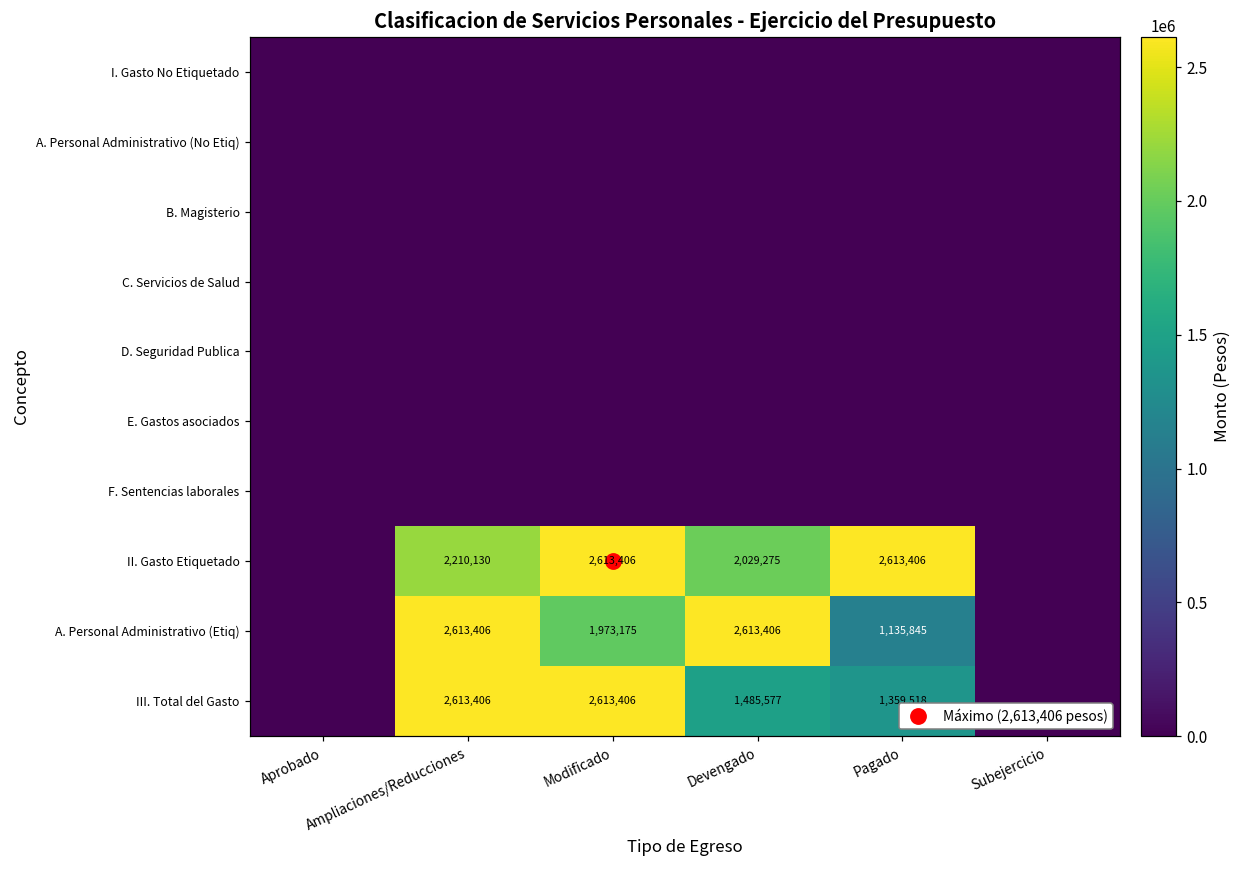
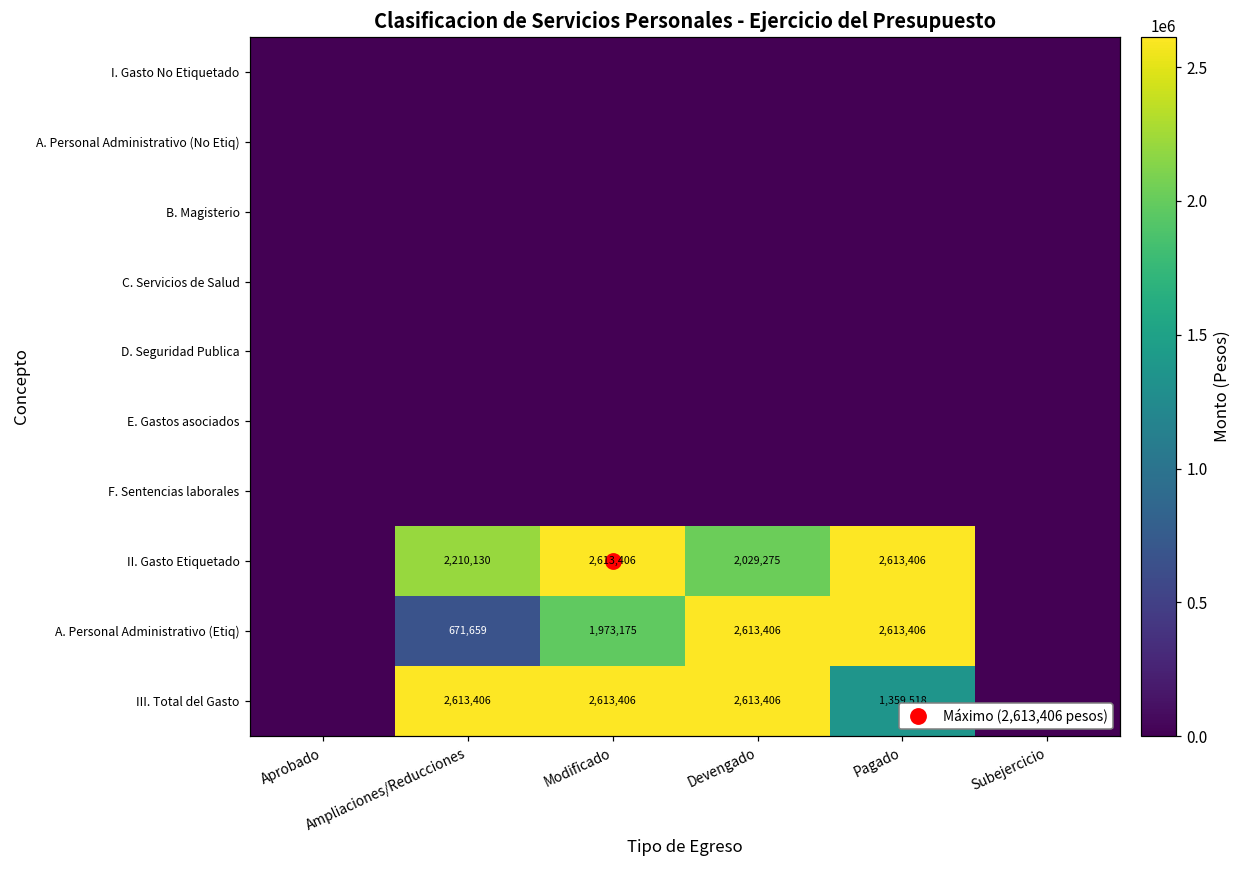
A. Personal Administrativo (Etiq), Ampliaciones/Reducciones: 2,613,406 -> 671,659
A. Personal Administrativo (Etiq), Pagado: 1,135,845 -> 2,613,406
III. Total del Gasto, Devengado: 1,485,577 -> 2,613,406
